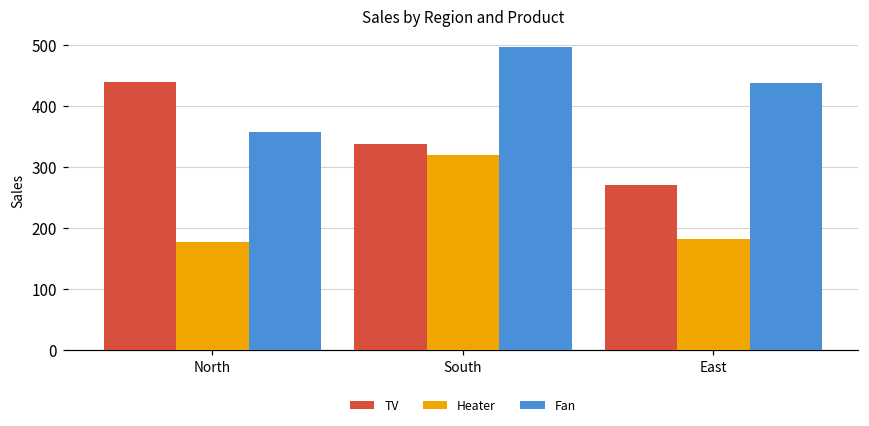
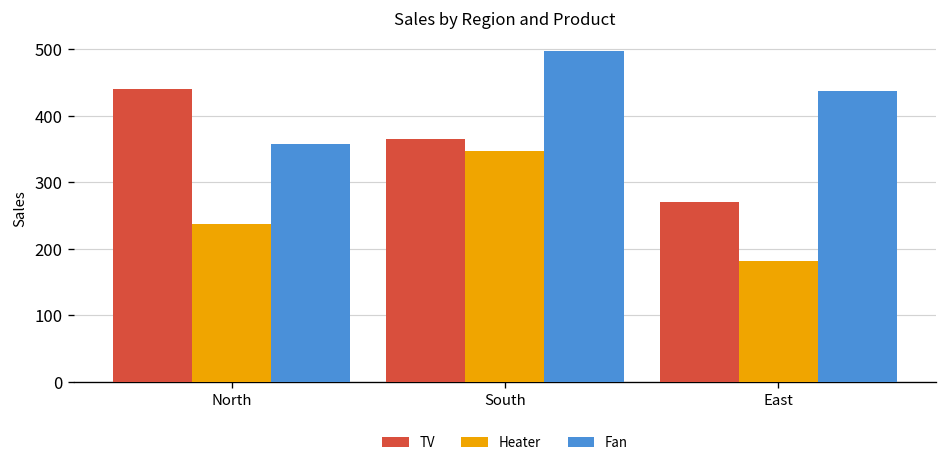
Heater, North: 180 -> 240
TV, South: 340 -> 370
Heater, South: 320 -> 350
